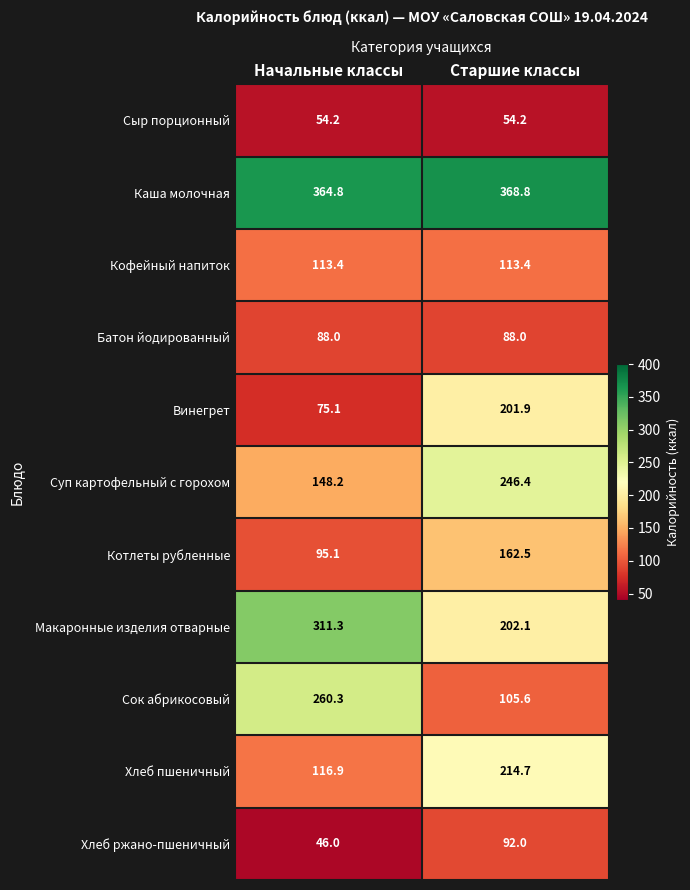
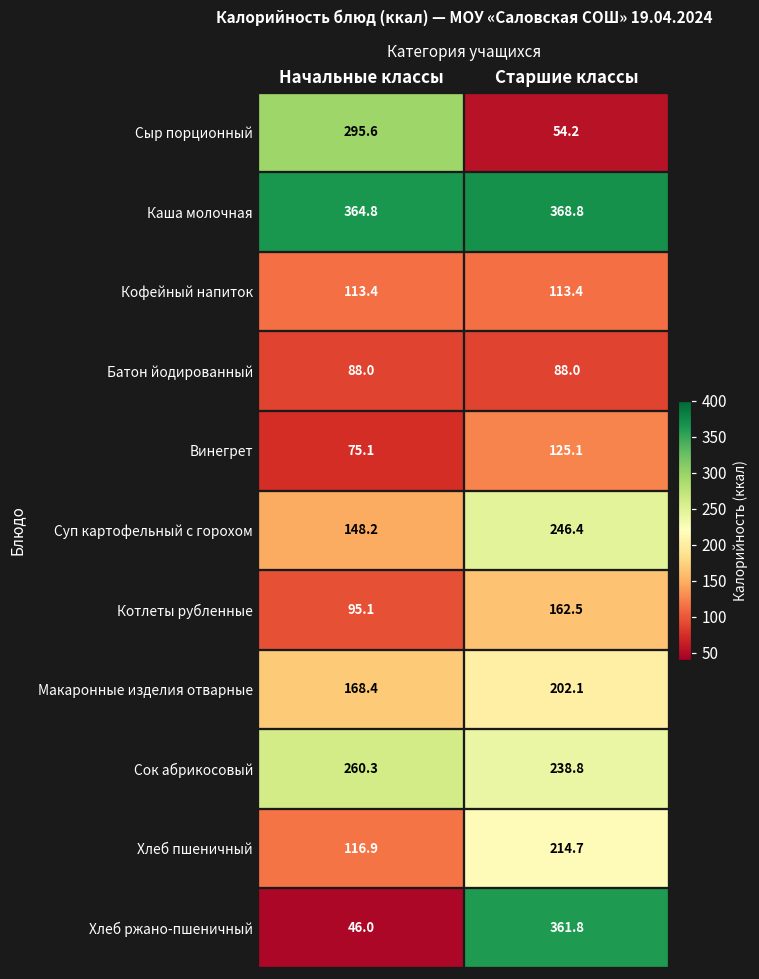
Сыр порционный, Начальные классы: 54.2 -> 295.6
Винегрет, Старшие классы: 201.9 -> 125.1
Макаронные изделия отварные, Начальные классы: 311.3 -> 168.4
Сок абрикосовый, Старшие классы: 105.6 -> 238.8
Хлеб ржано-пшеничный, Старшие классы: 92.0 -> 361.8
